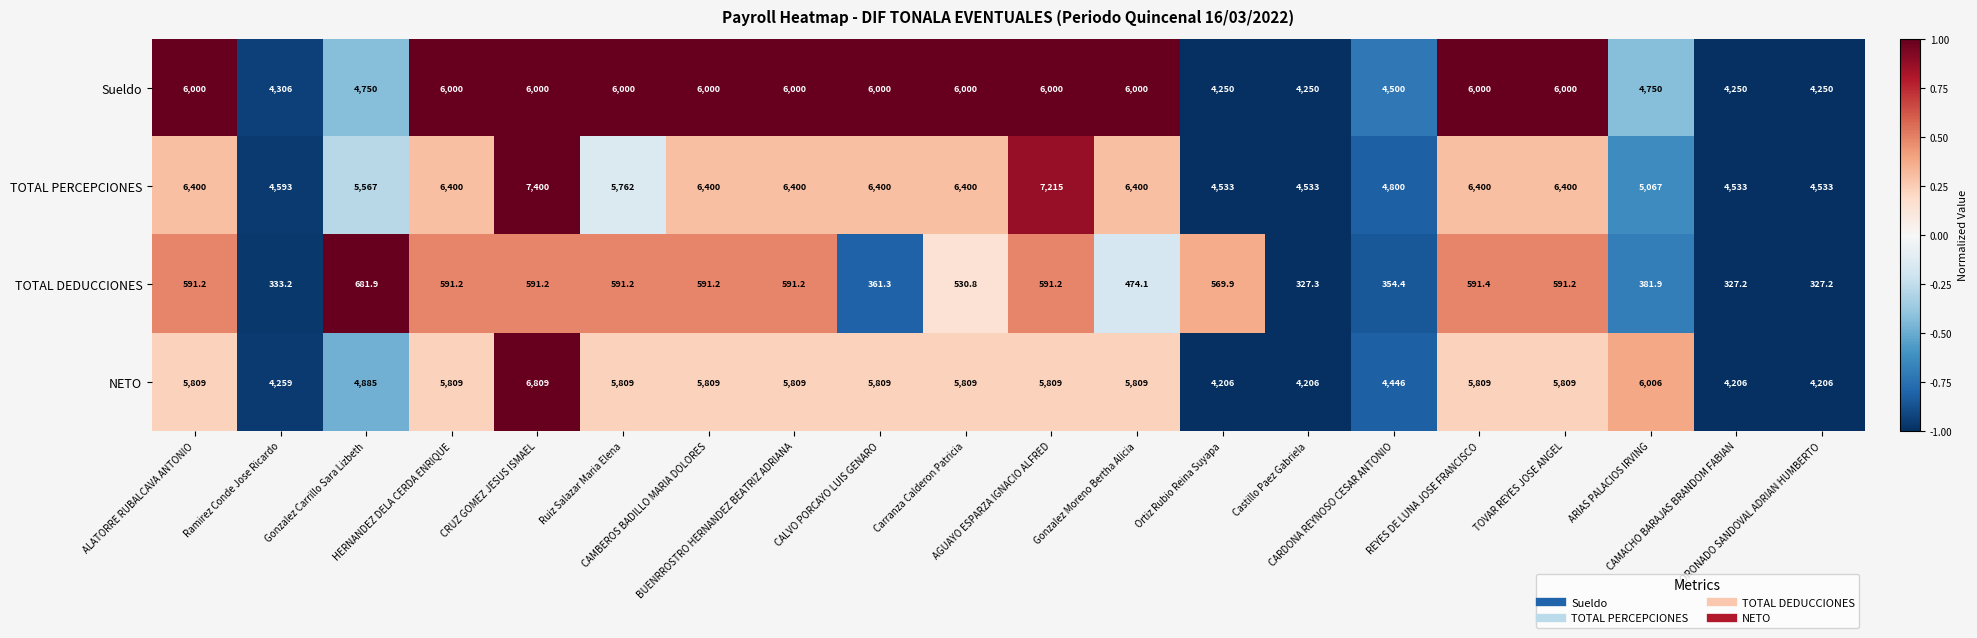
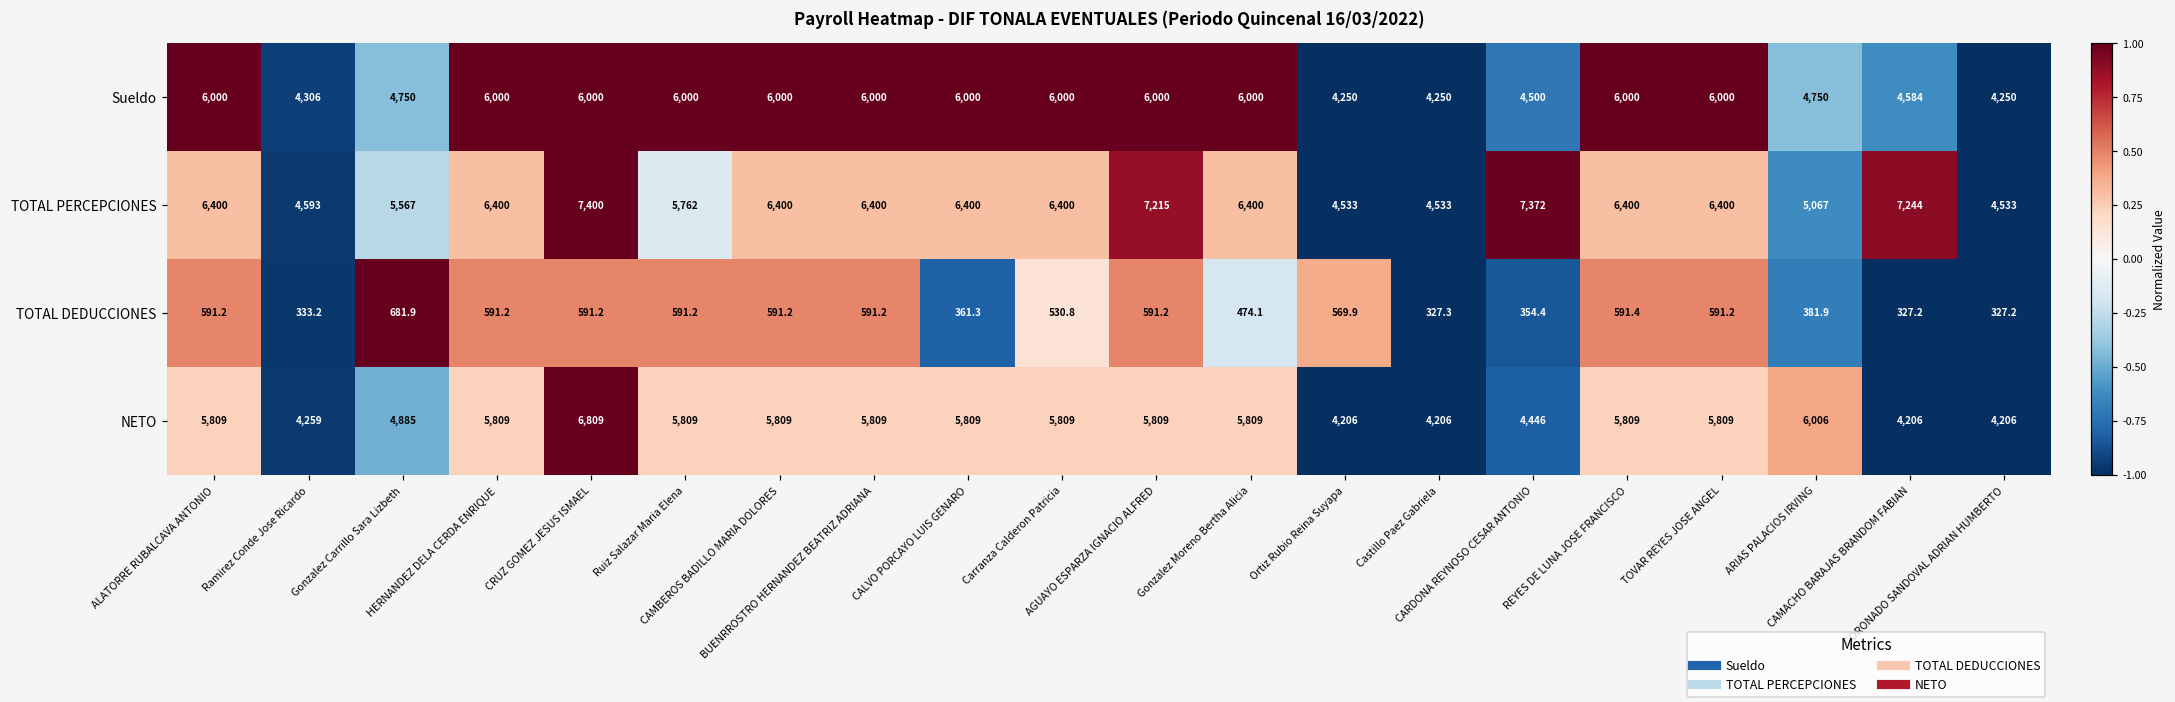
Sueldo, CAMACHO BARAJAS BRANDOM FABIAN: 4,250 -> 4,584
TOTAL PERCEPCIONES, CARDONA REYNOSO CESAR ANTONIO: 4,800 -> 7,372
TOTAL PERCEPCIONES, CAMACHO BARAJAS BRANDOM FABIAN: 4,533 -> 7,244
